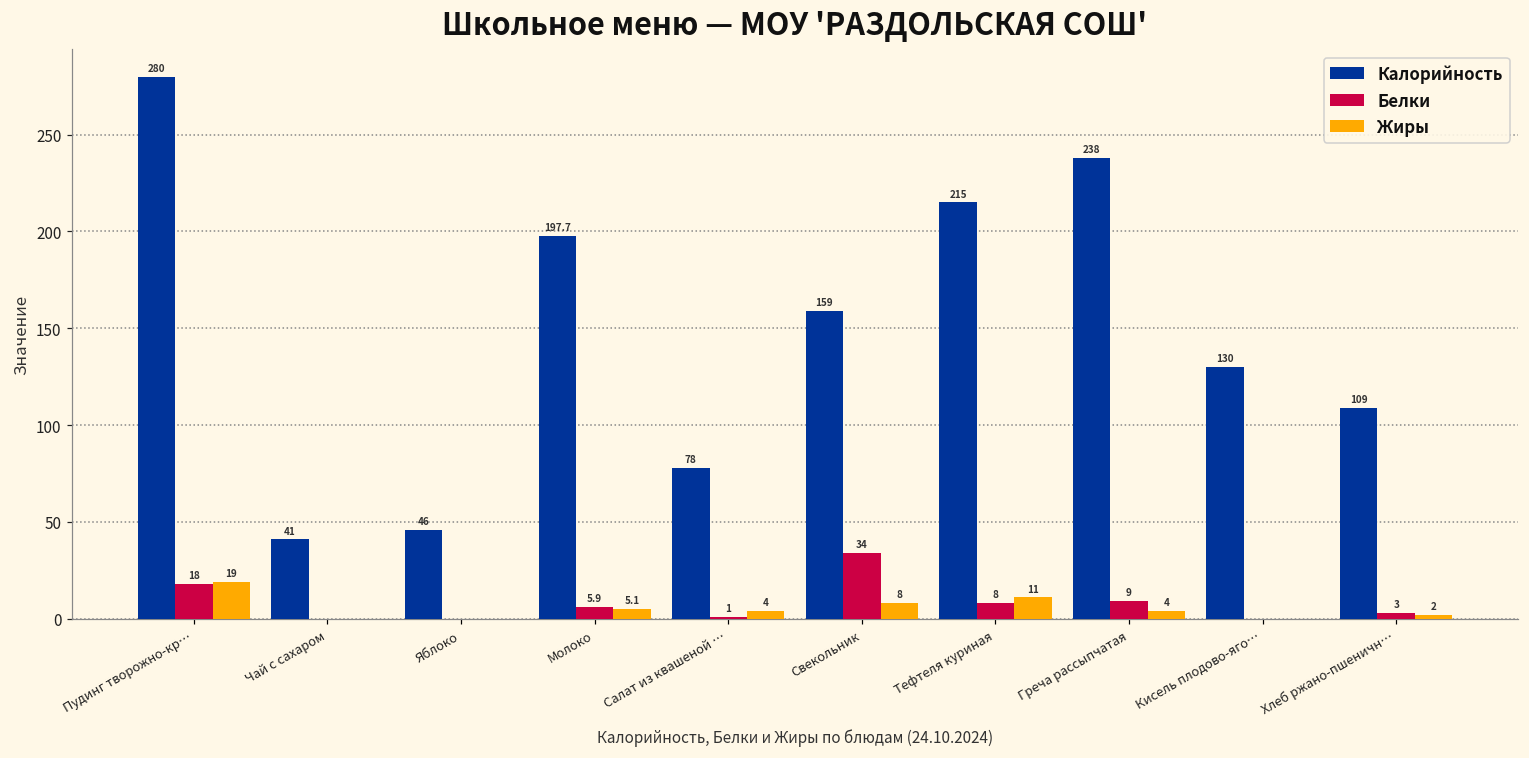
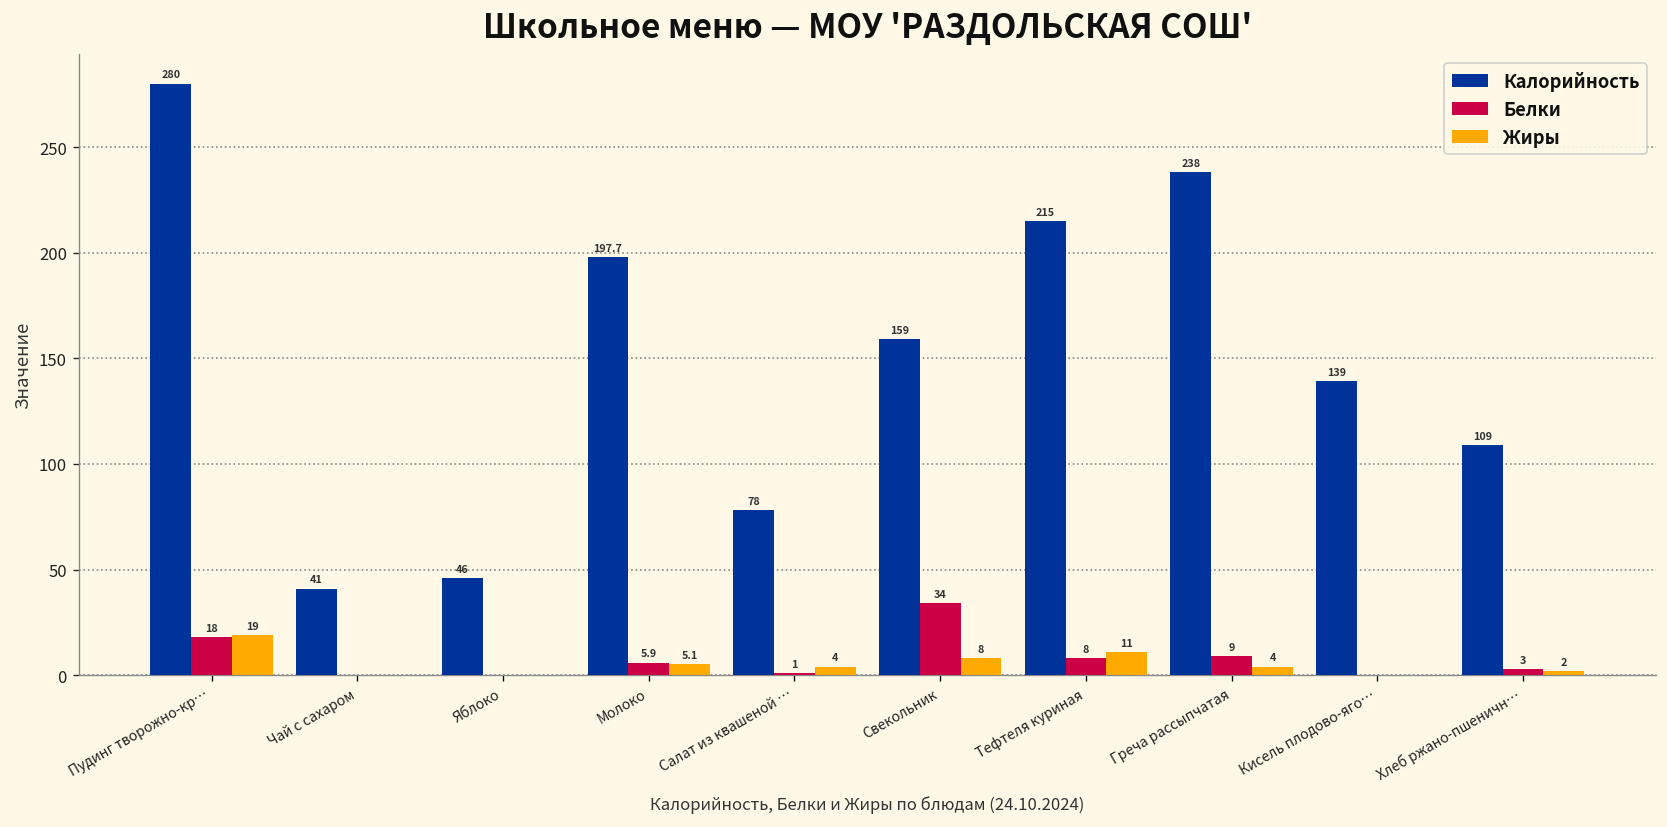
Калорийность, Кисель плодово-яго…: 130 -> 139
